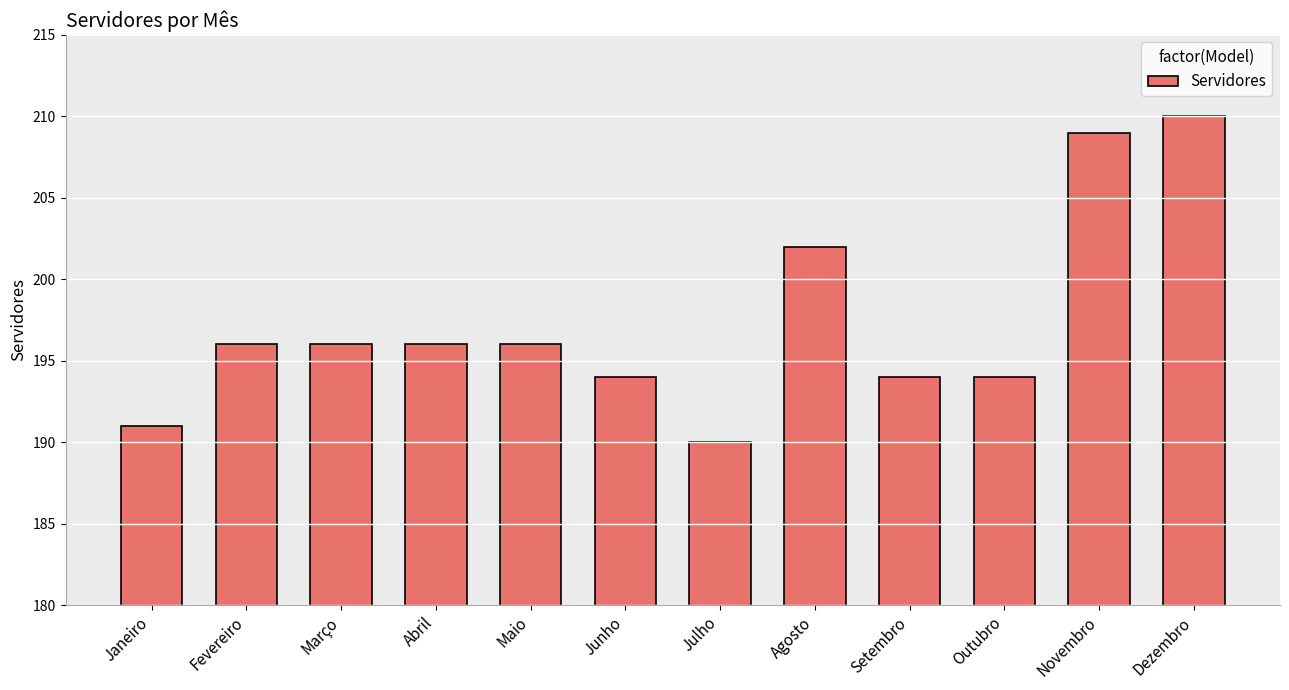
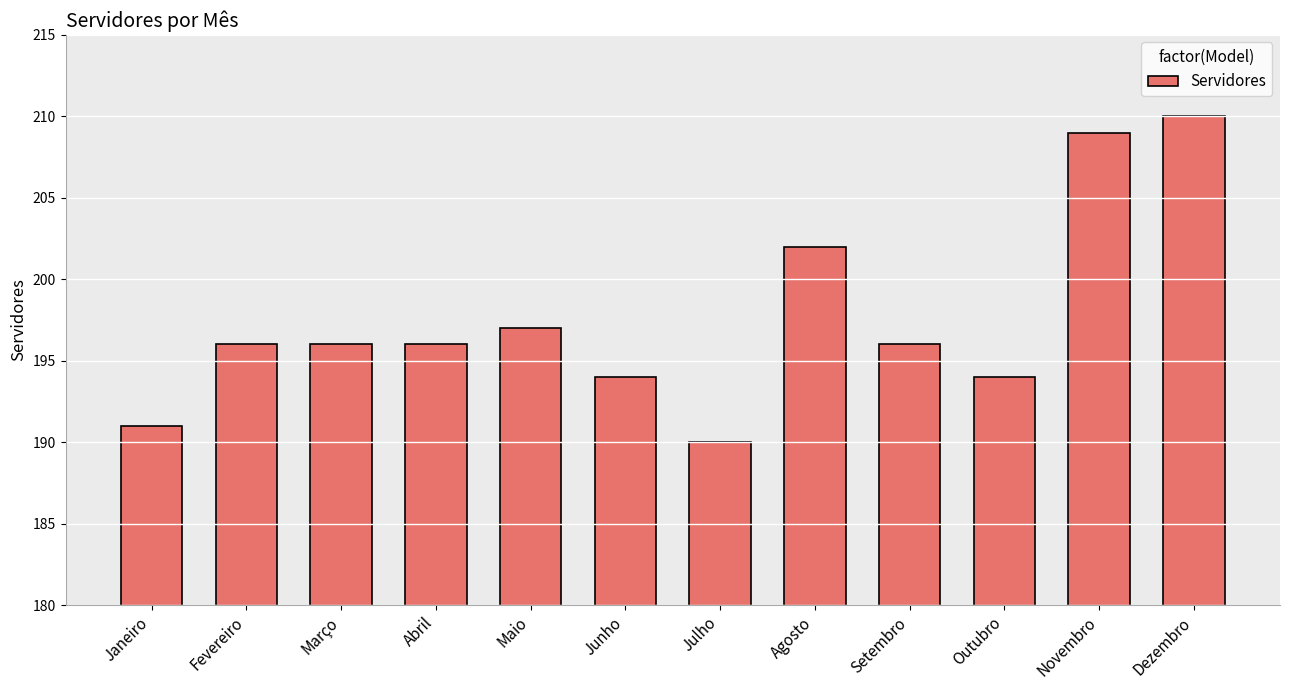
Maio: 196 -> 197
Setembro: 194 -> 196
